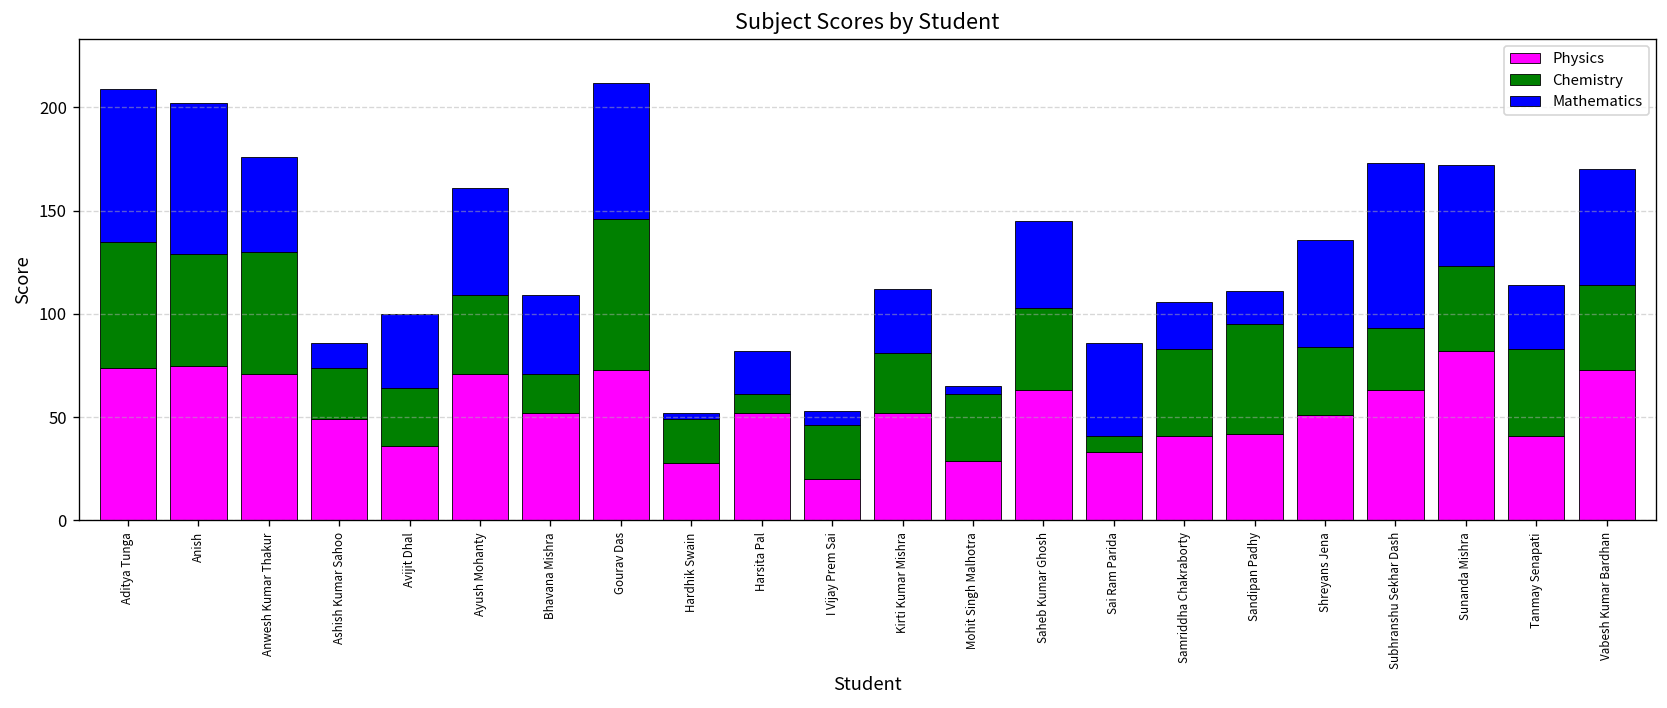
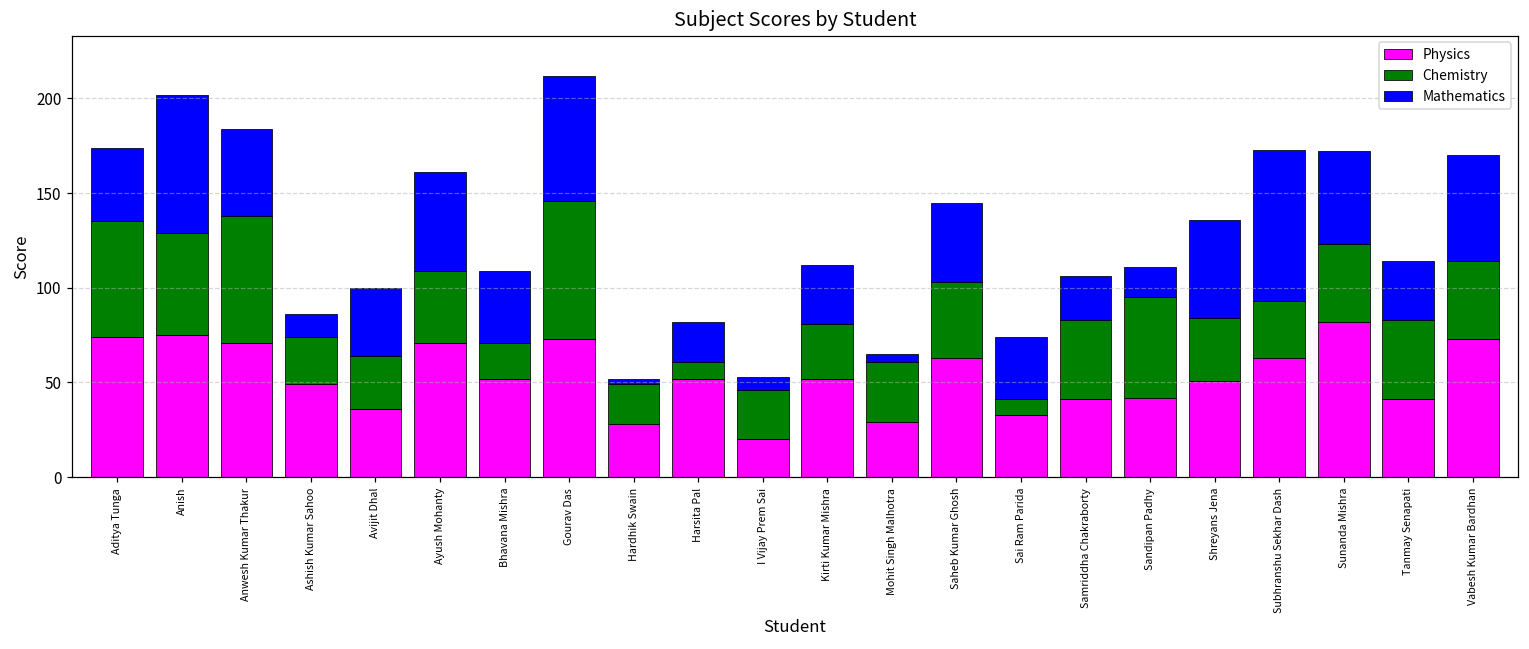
Mathematics, Aditya Tunga: 74 -> 39
Chemistry, Anwesh Kumar Thakur: 59 -> 67
Mathematics, Sai Ram Parida: 45 -> 33
